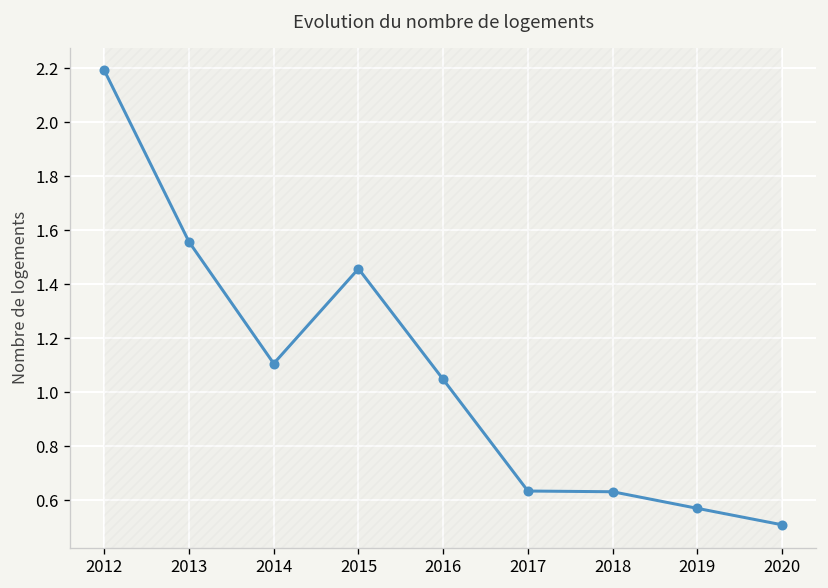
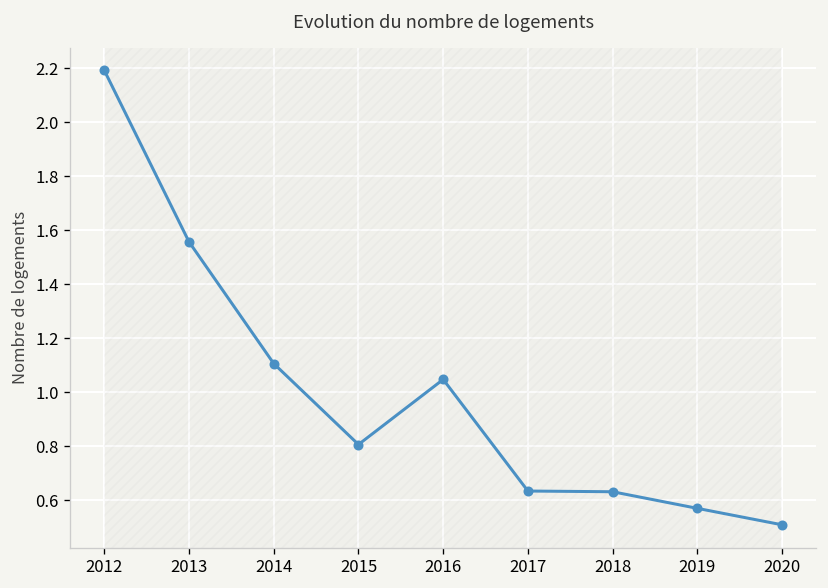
2015: 1.46 -> 0.81
